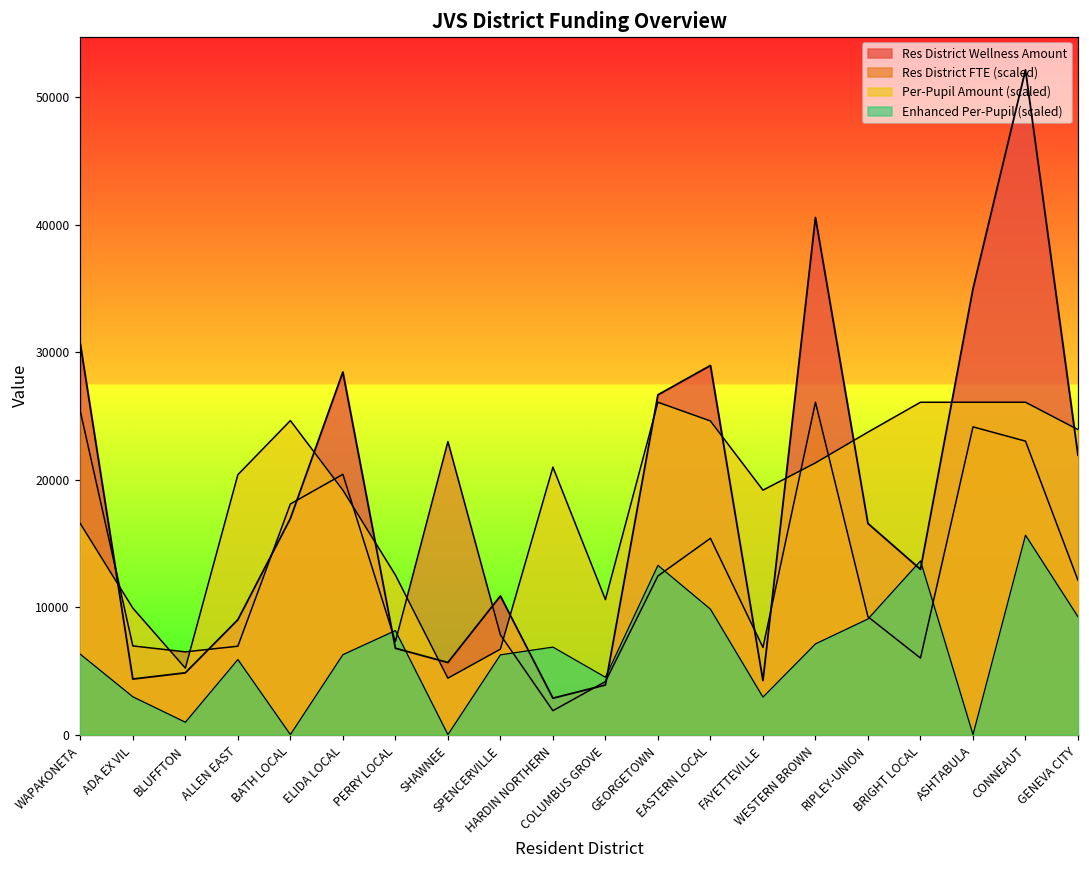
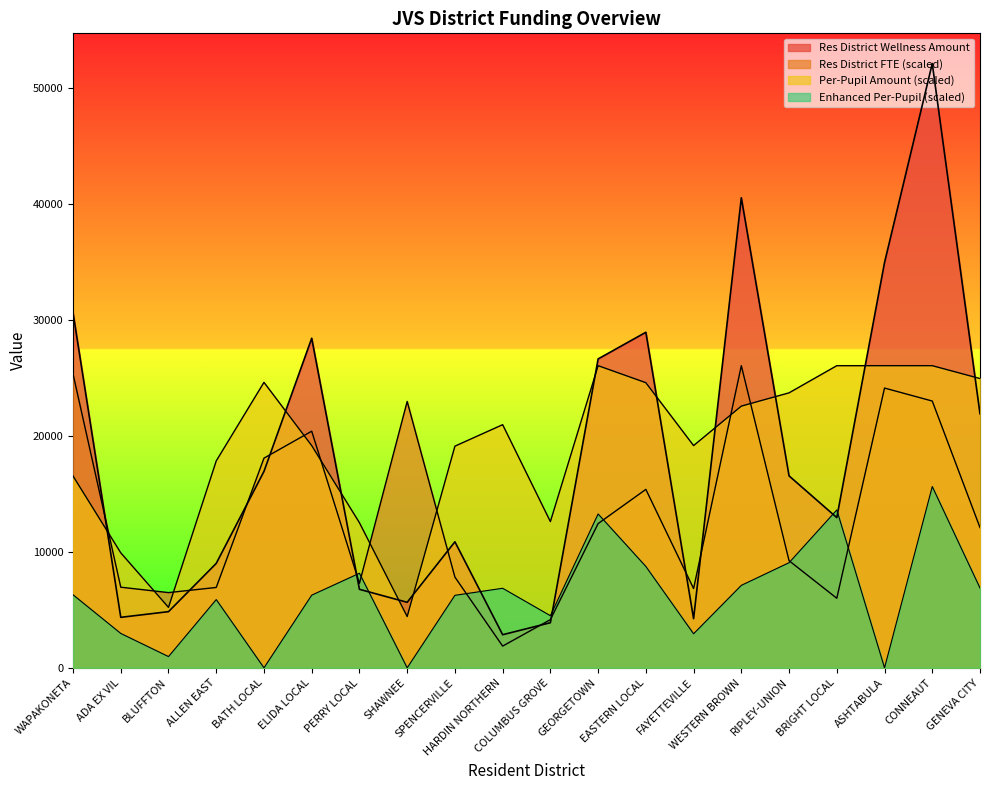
Per-Pupil Amount (scaled), ALLEN EAST: 20400 -> 17900
Per-Pupil Amount (scaled), SPENCERVILLE: 6700 -> 19100
Per-Pupil Amount (scaled), COLUMBUS GROVE: 10600 -> 12600
Enhanced Per-Pupil (scaled), EASTERN LOCAL: 9800 -> 8700
Per-Pupil Amount (scaled), WESTERN BROWN: 21300 -> 22600
Per-Pupil Amount (scaled), GENEVA CITY: 23900 -> 25000
Enhanced Per-Pupil (scaled), GENEVA CITY: 9200 -> 6900
